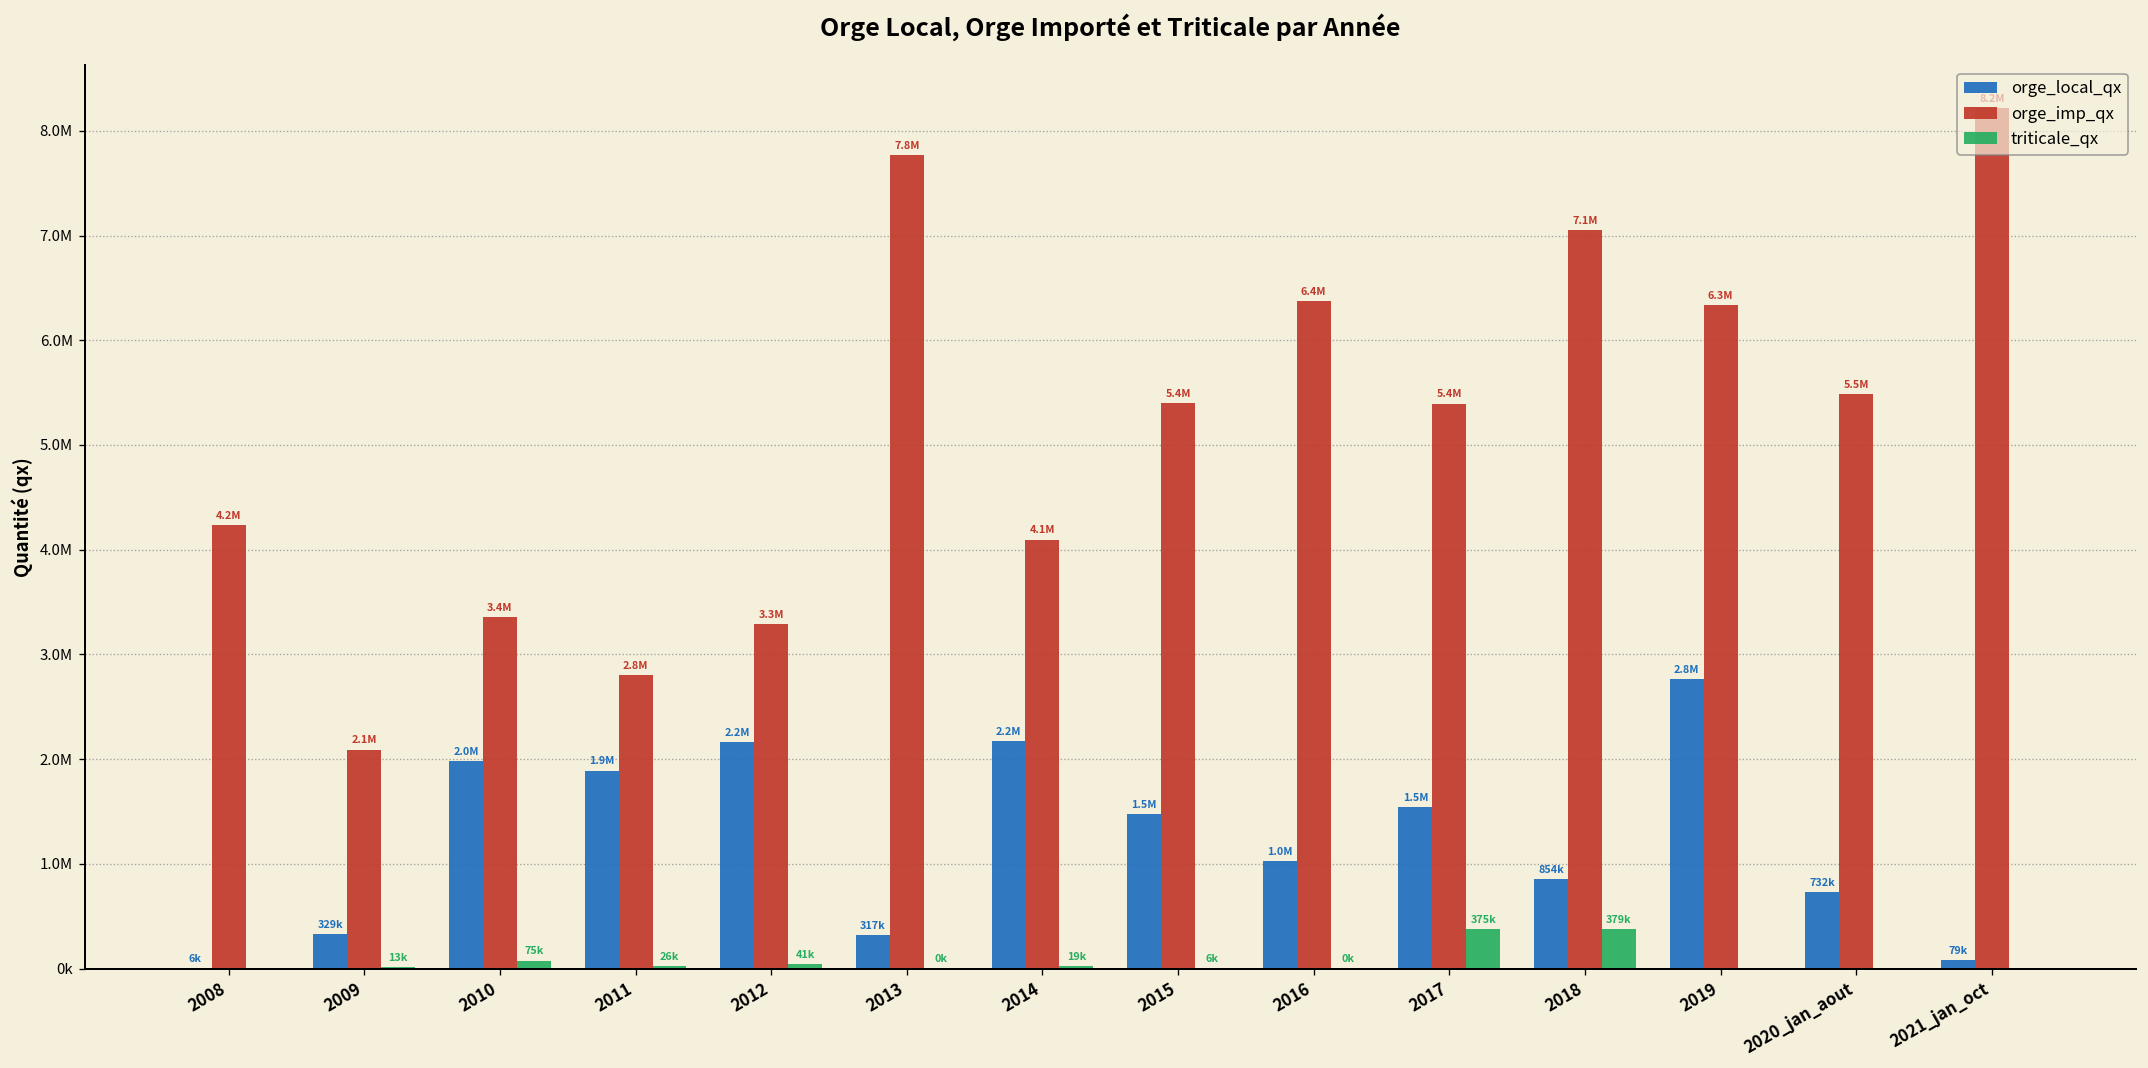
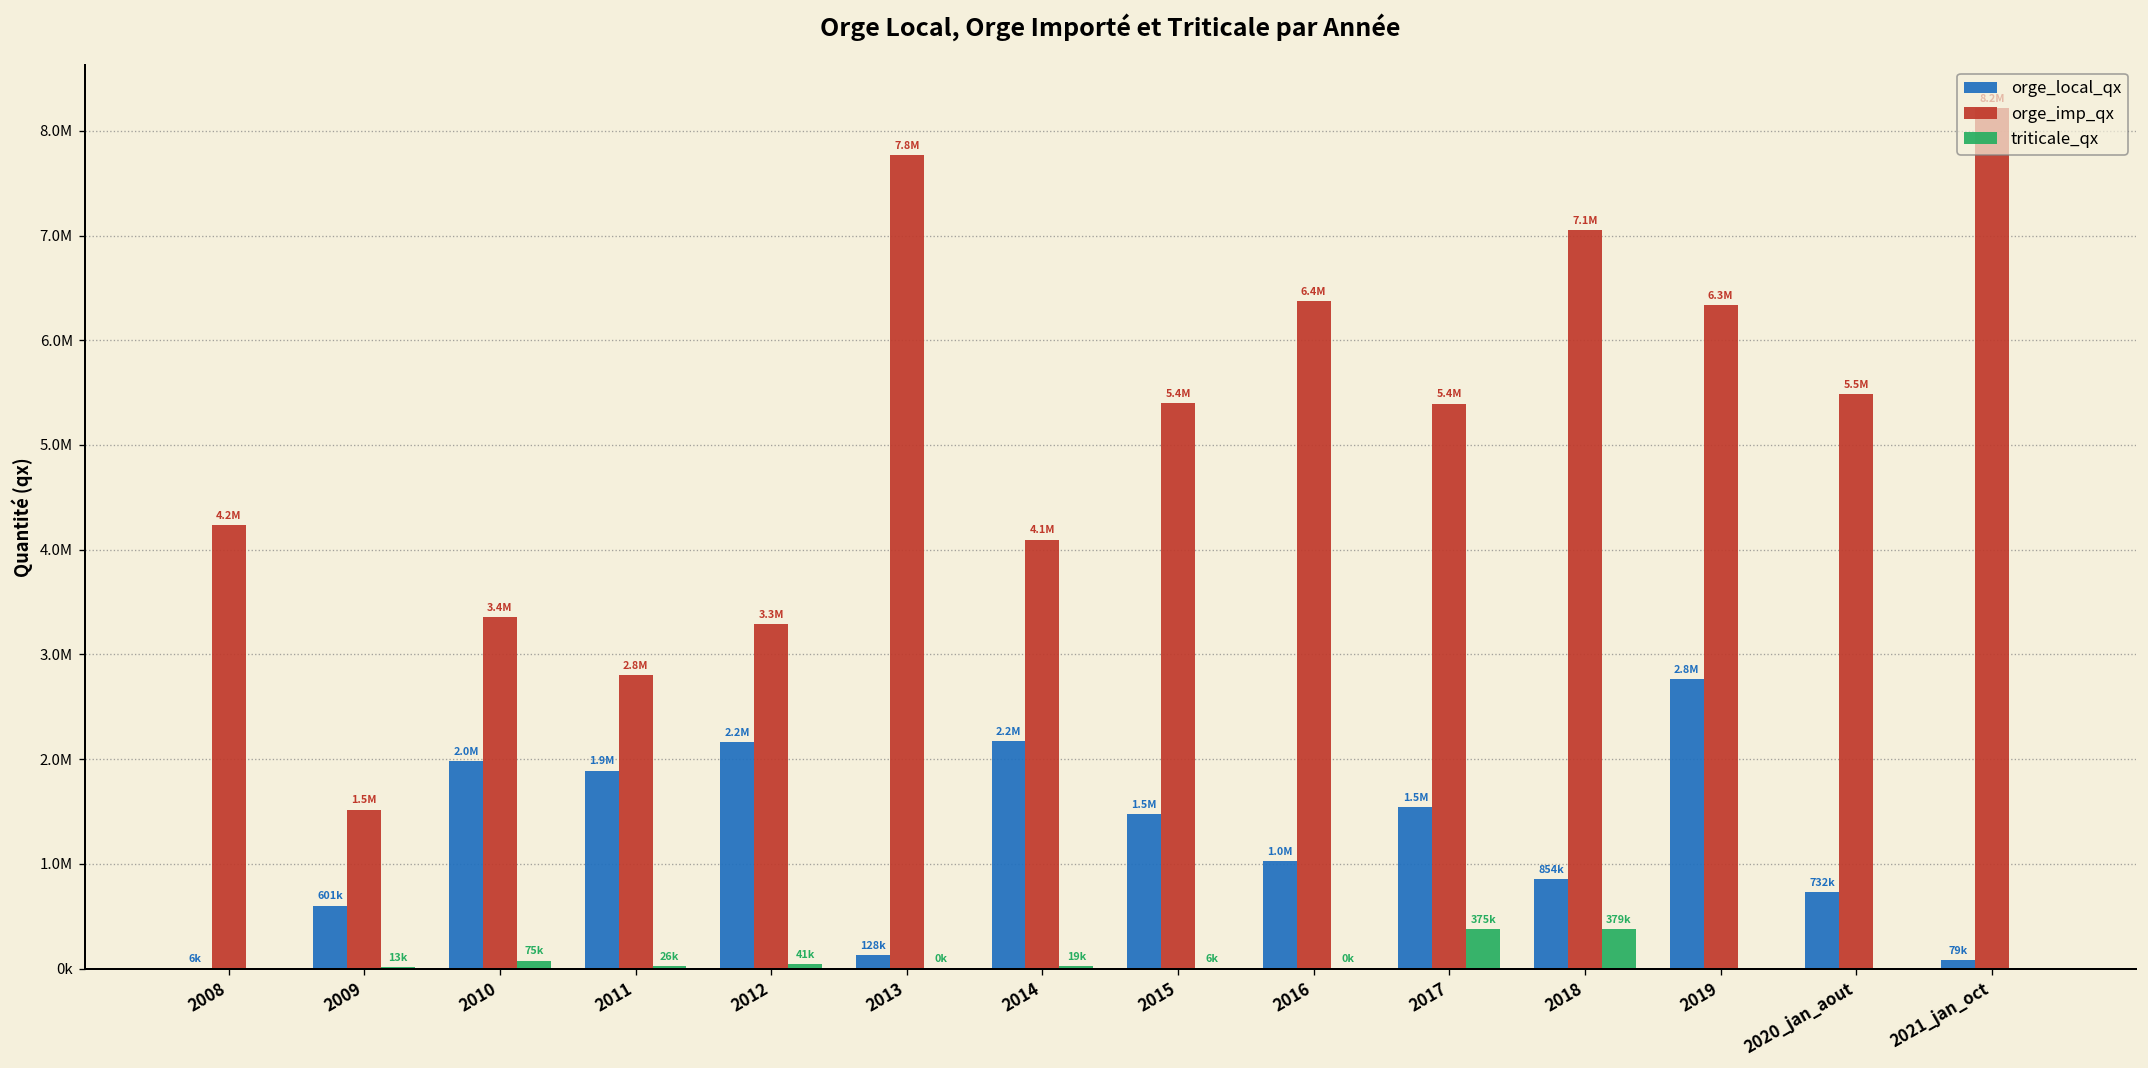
orge_local_qx, 2009: 329k -> 601k
orge_imp_qx, 2009: 2.1M -> 1.5M
orge_local_qx, 2013: 317k -> 128k
